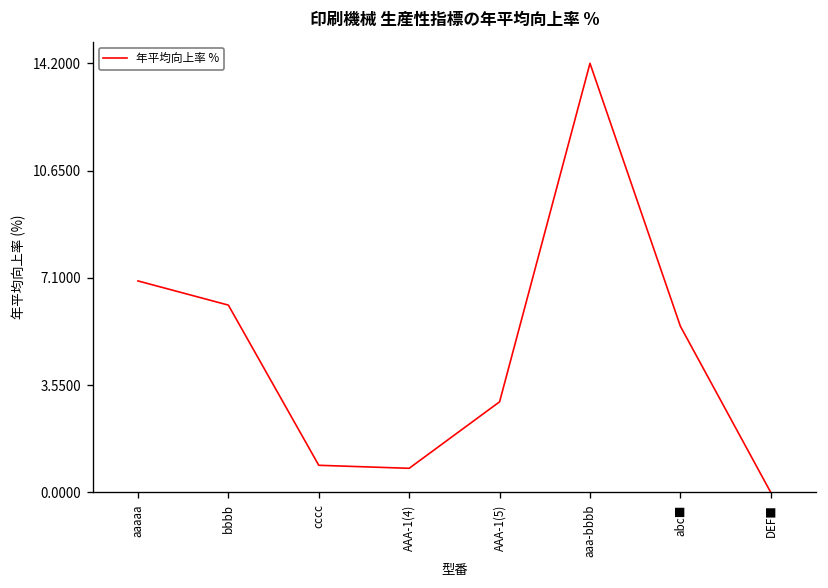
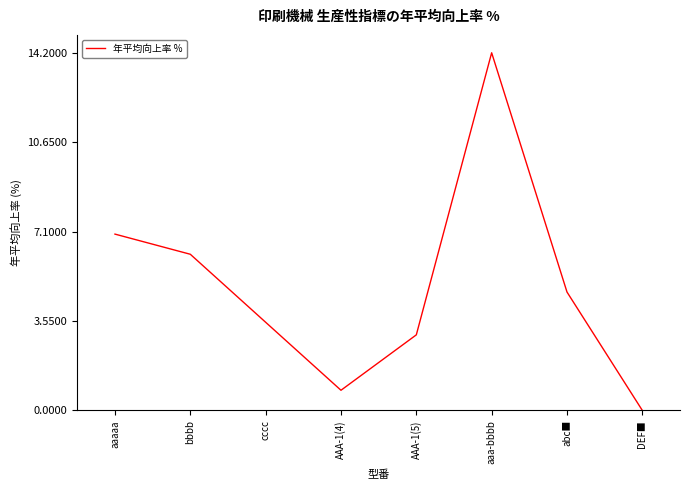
cccc: 0.9 -> 3.5
abc■: 5.5 -> 4.7
